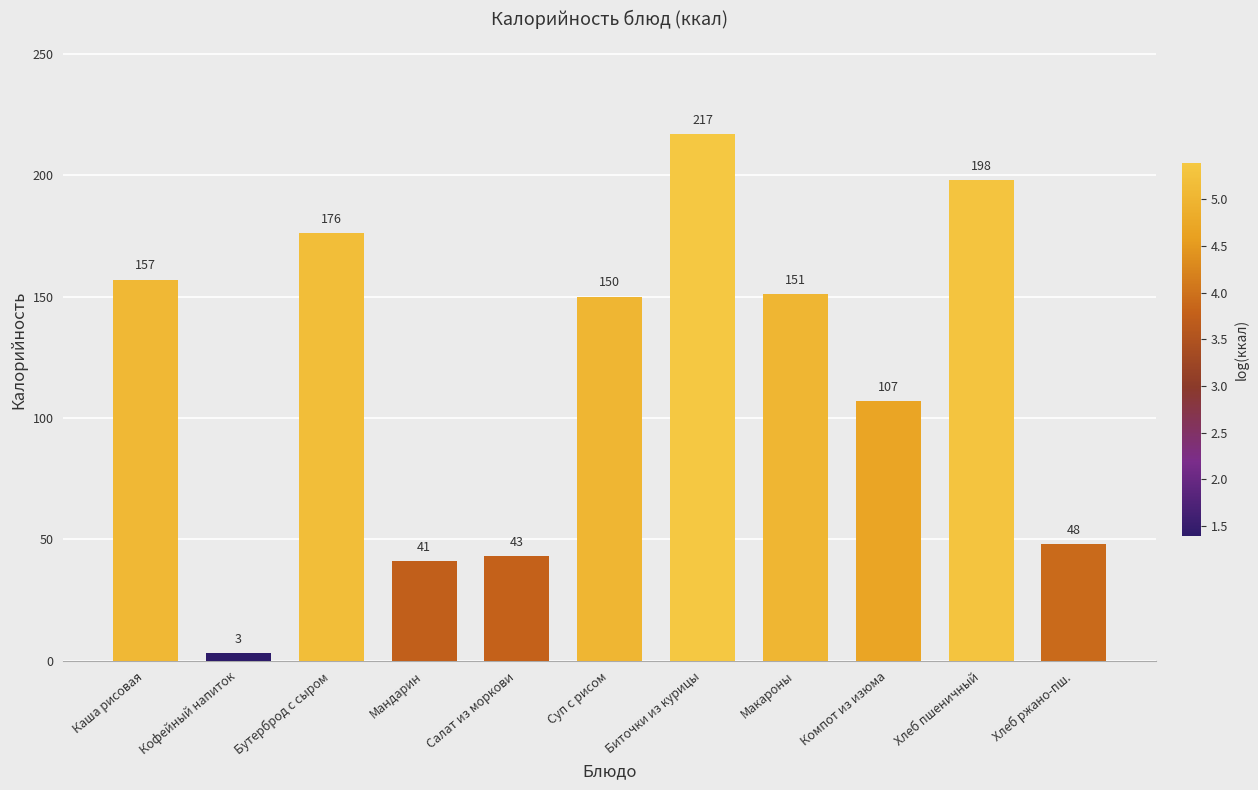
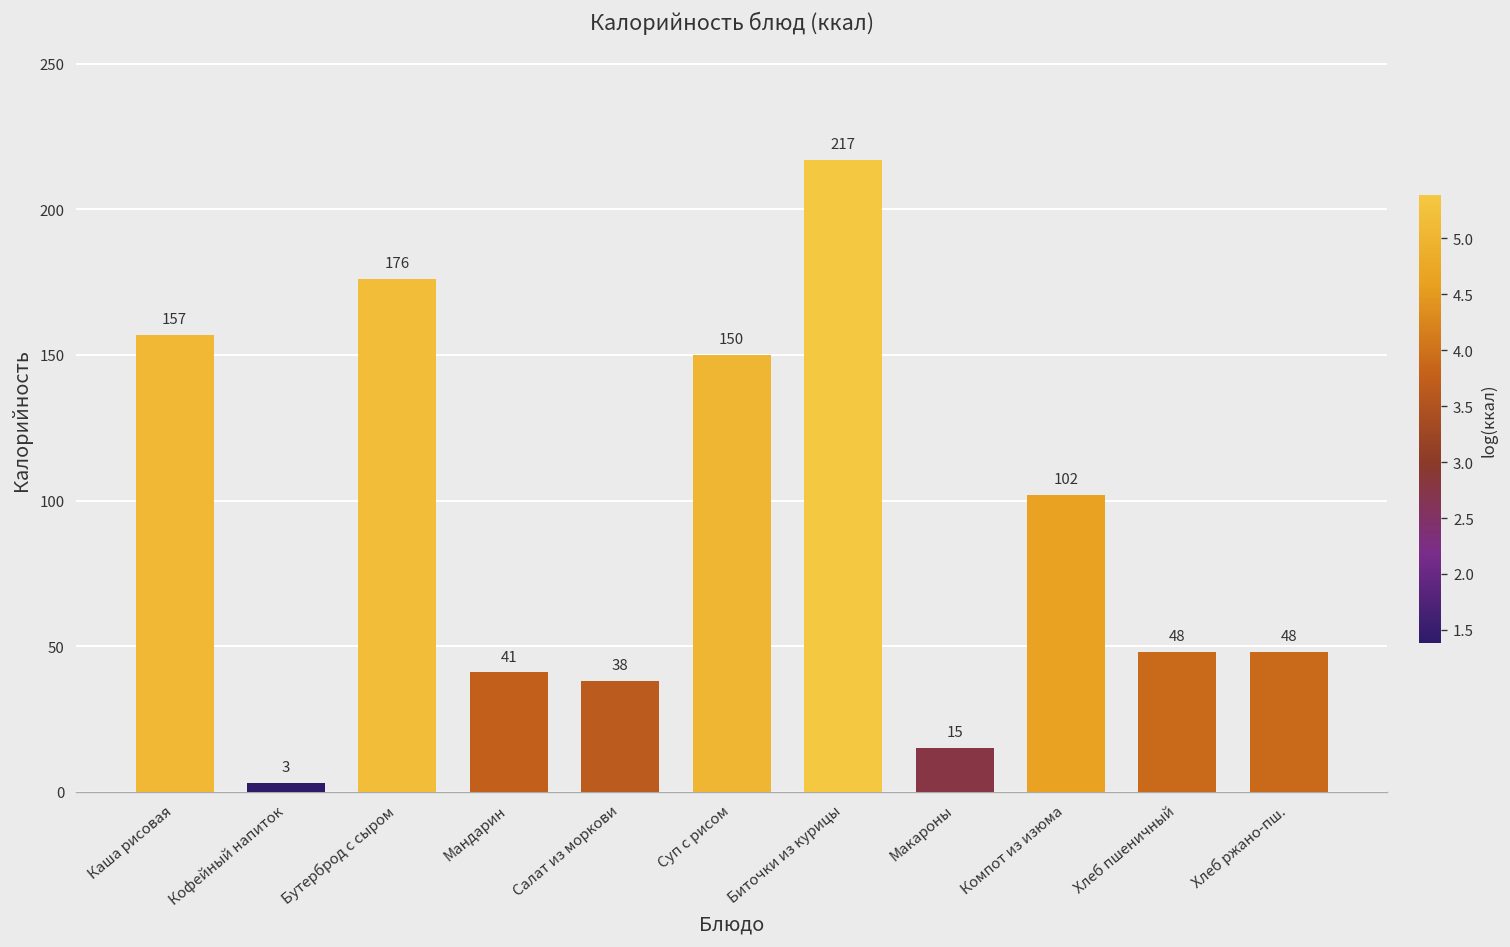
Салат из моркови: 43 -> 38
Макароны: 151 -> 15
Компот из изюма: 107 -> 102
Хлеб пшеничный: 198 -> 48
